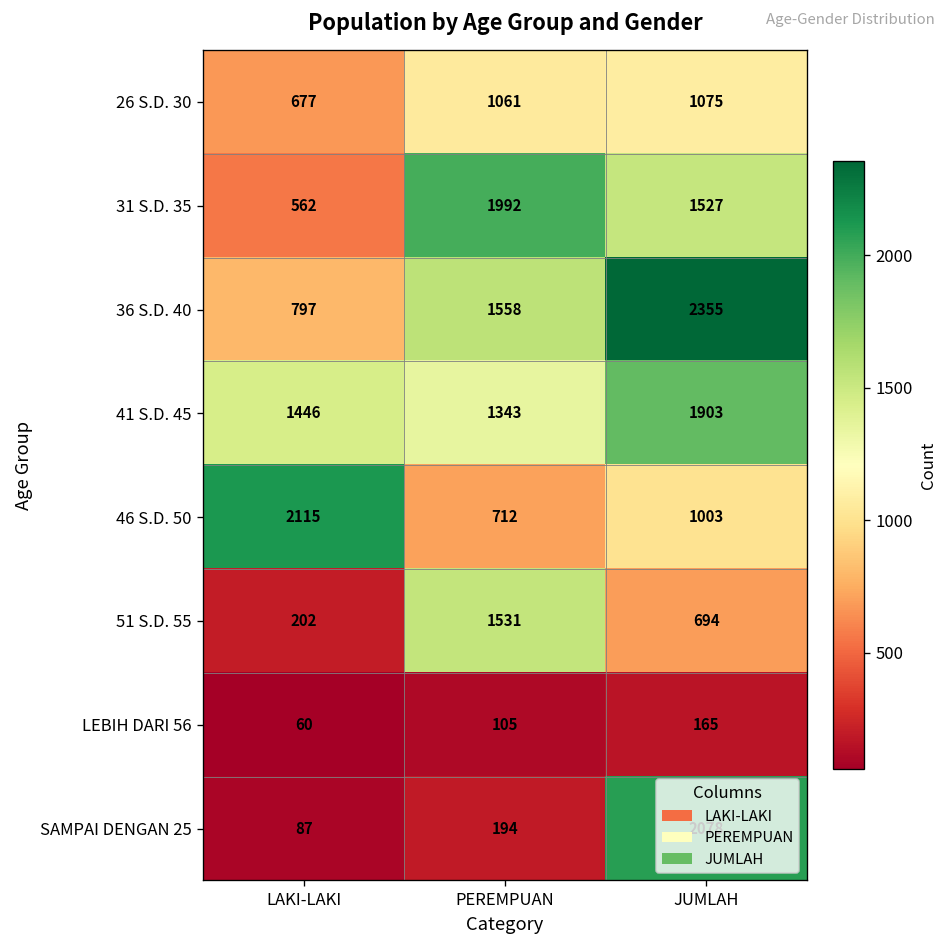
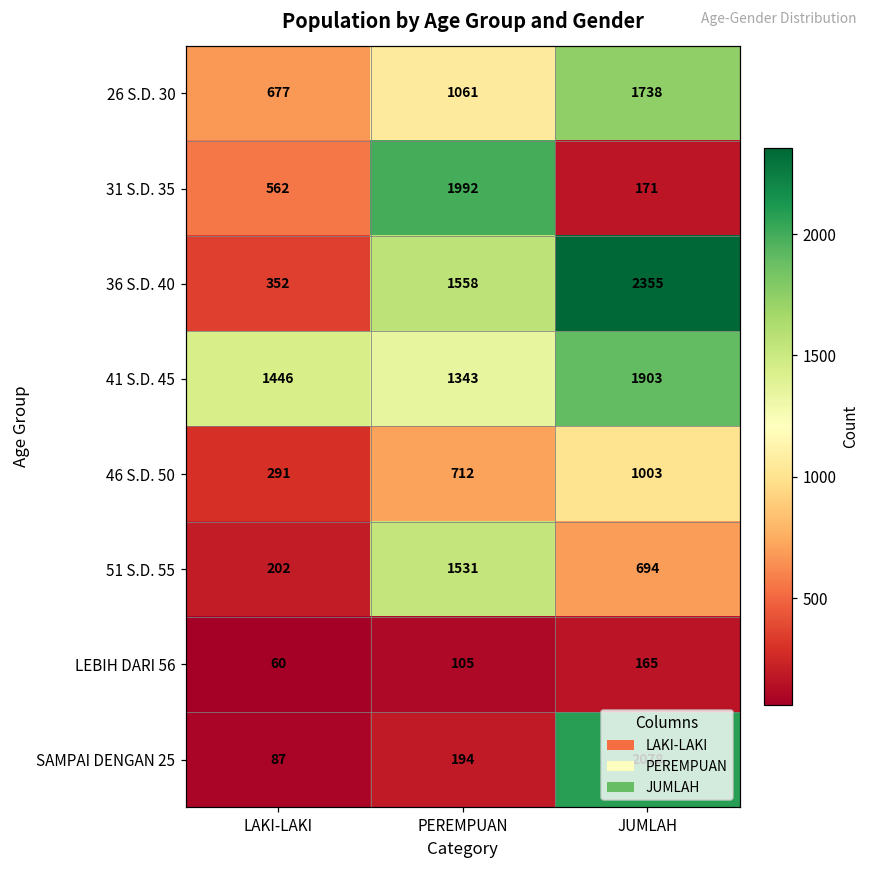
26 S.D. 30, JUMLAH: 1075 -> 1738
31 S.D. 35, JUMLAH: 1527 -> 171
36 S.D. 40, LAKI-LAKI: 797 -> 352
46 S.D. 50, LAKI-LAKI: 2115 -> 291
